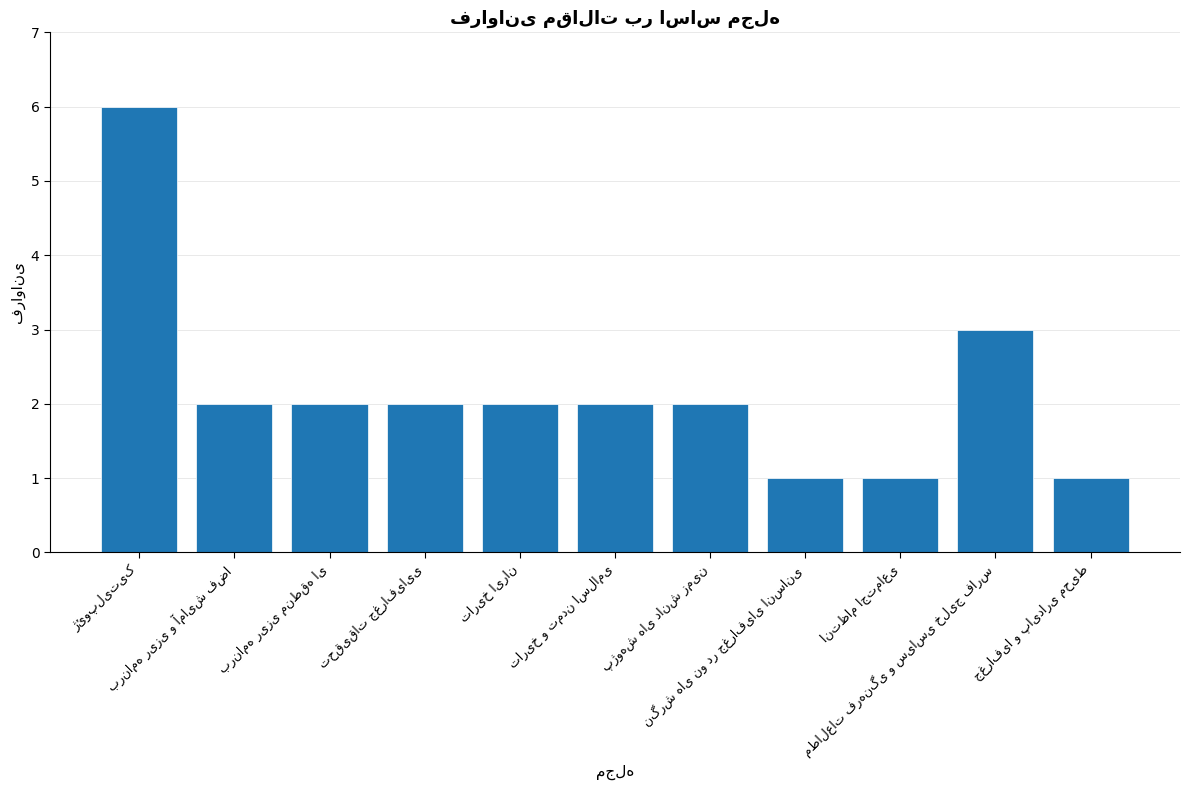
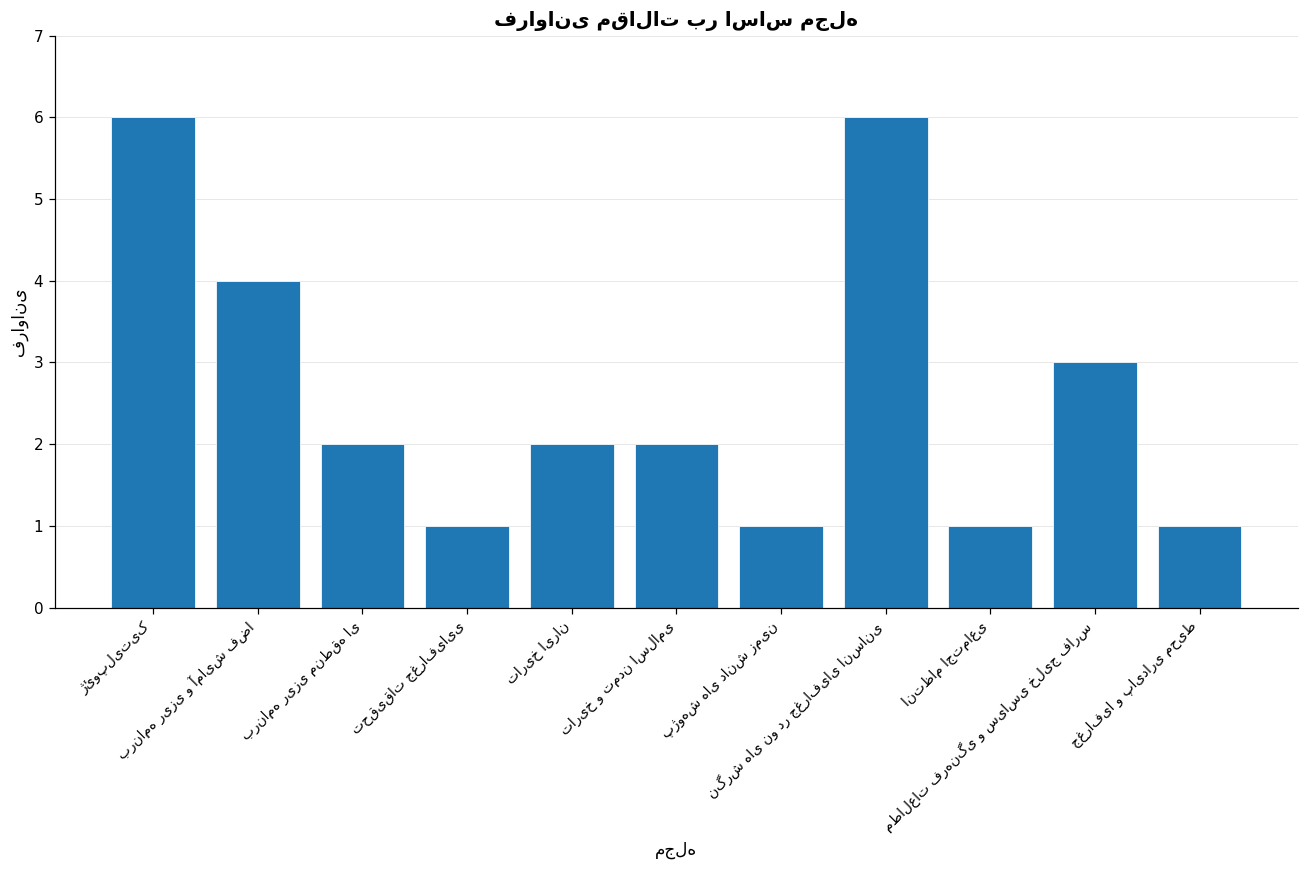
برنامه ریزی و آمایش فضا: 2 -> 4
تحقیقات جغرافیایی: 2 -> 1
پژوهش های دانش زمین: 2 -> 1
نگرش های نو در جغرافیای انسانی: 1 -> 6
